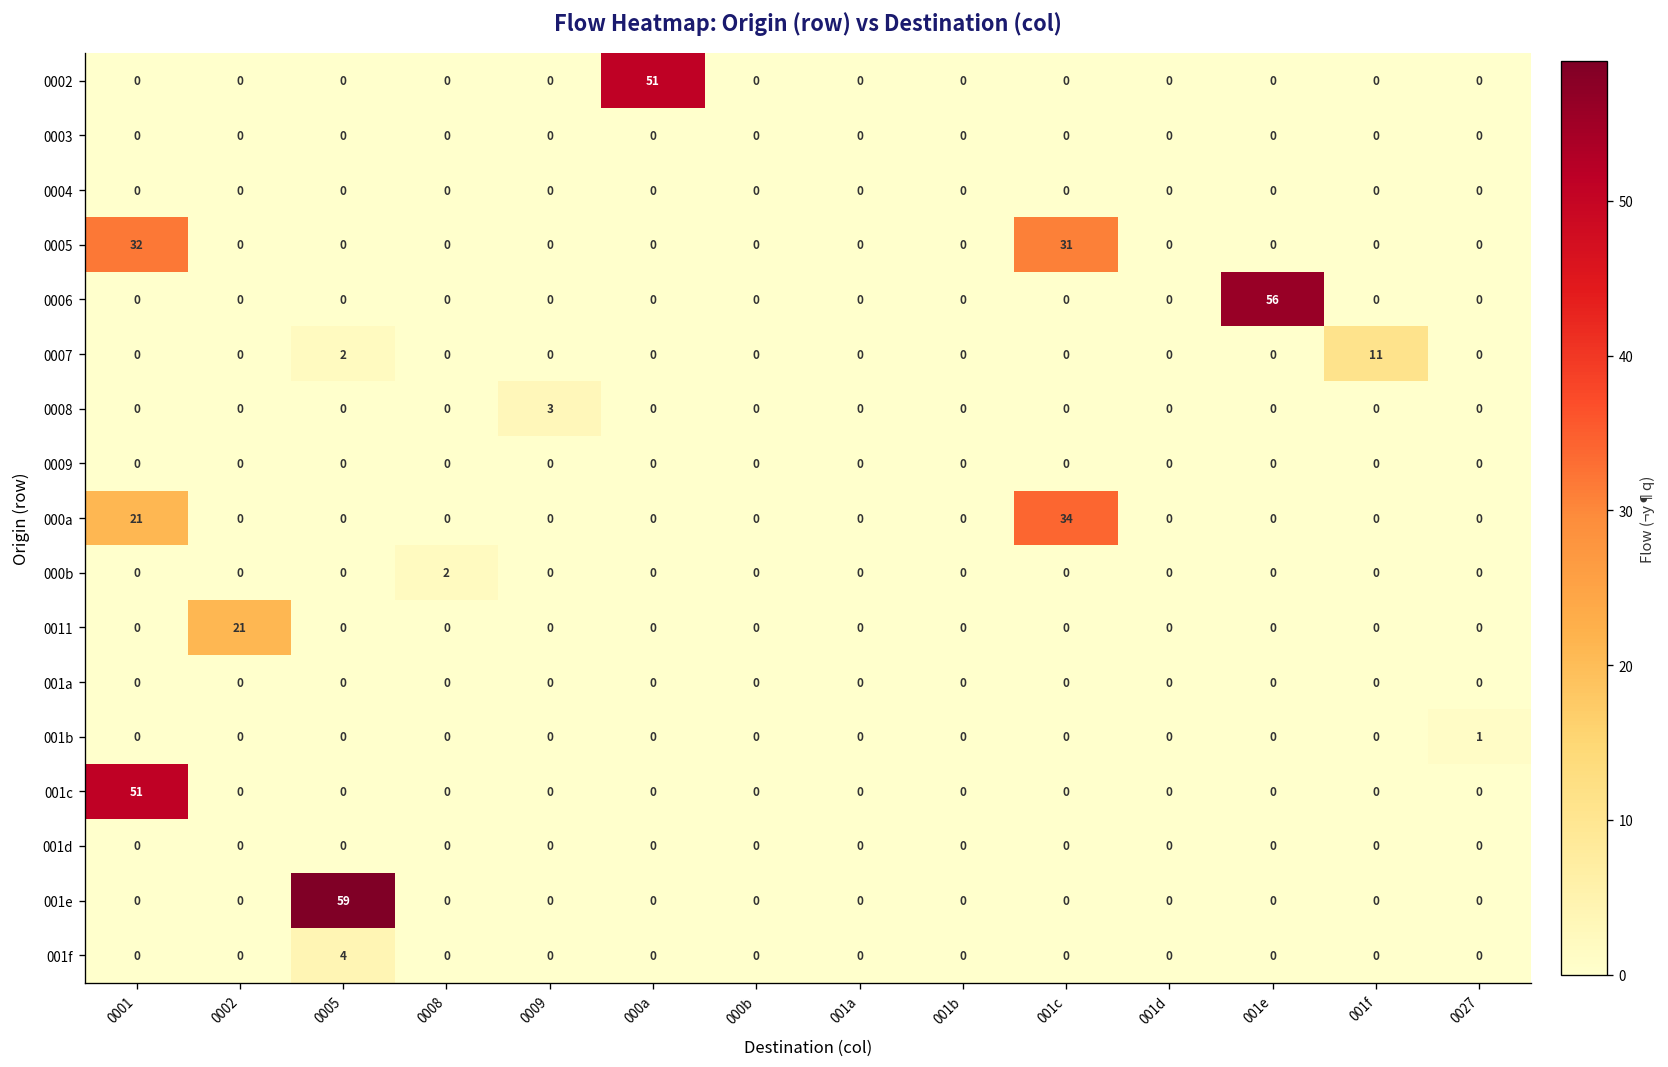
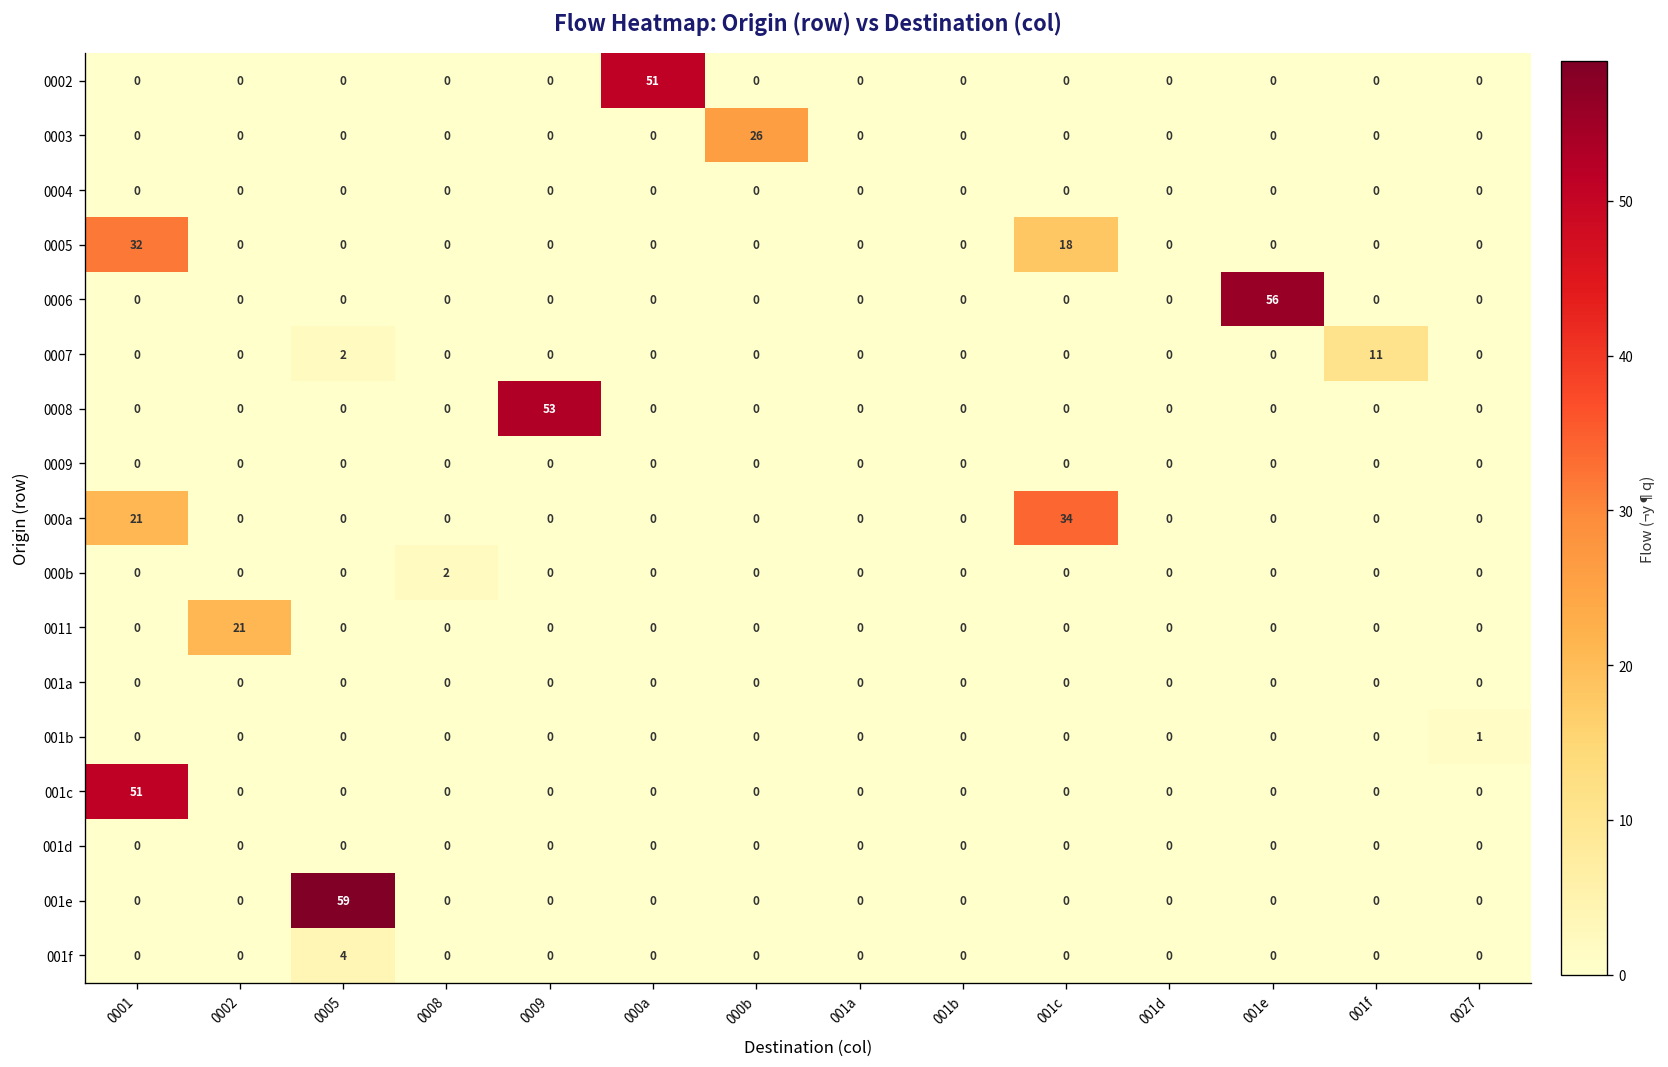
0003, 000b: 0 -> 26
0005, 001c: 31 -> 18
0008, 0009: 3 -> 53
